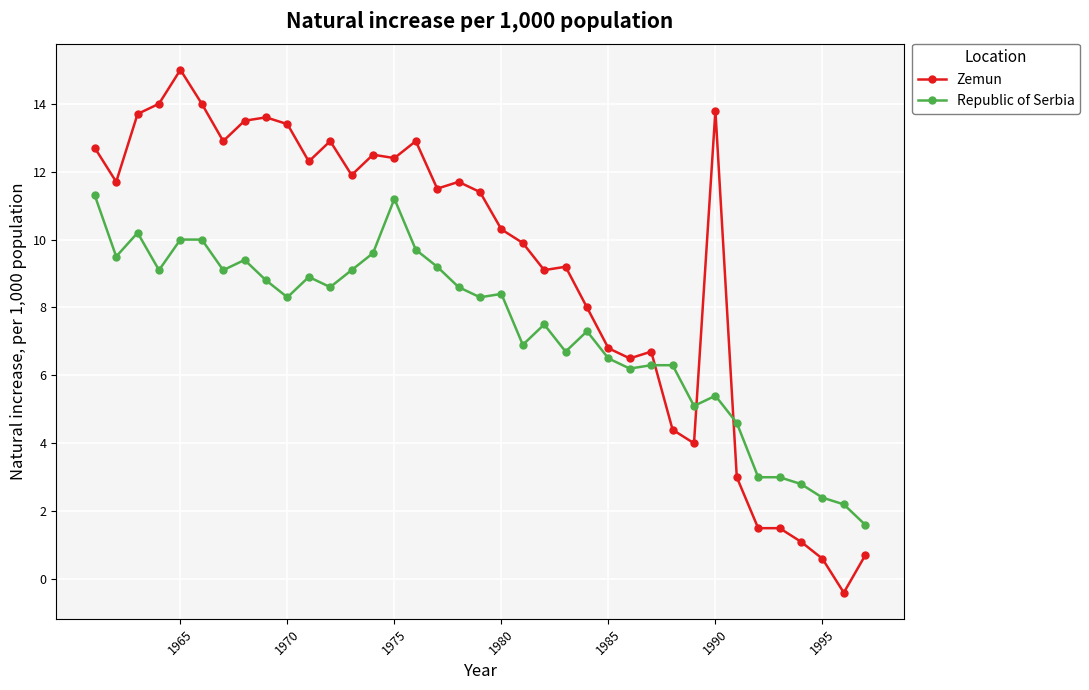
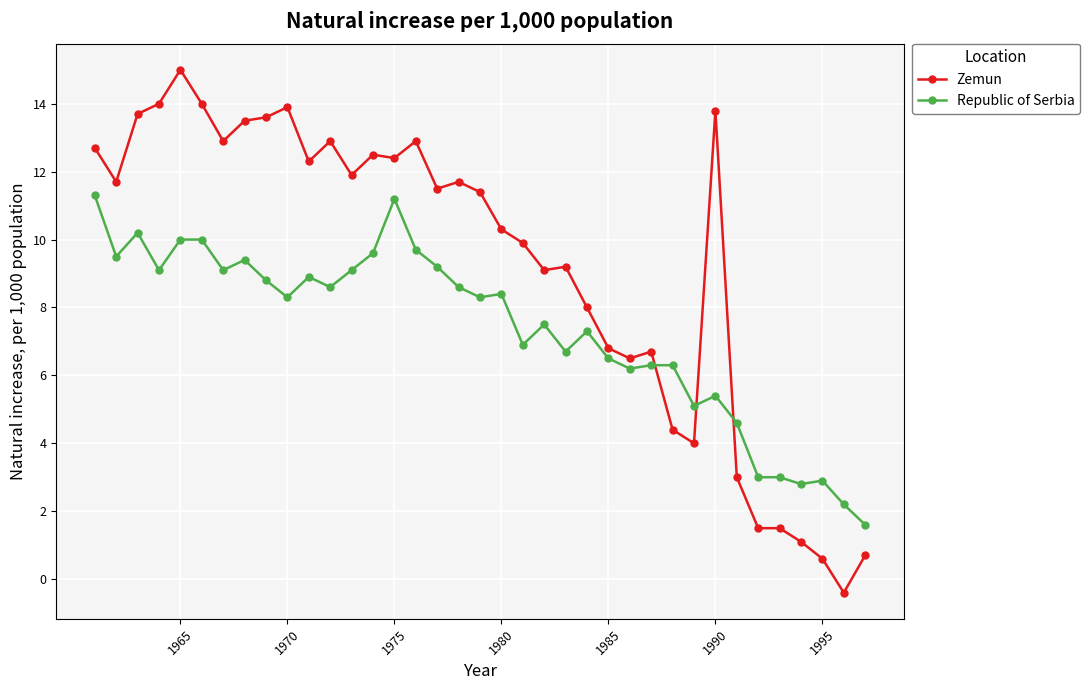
Zemun, 1970: 13.4 -> 13.9
Republic of Serbia, 1995: 2.4 -> 2.9
